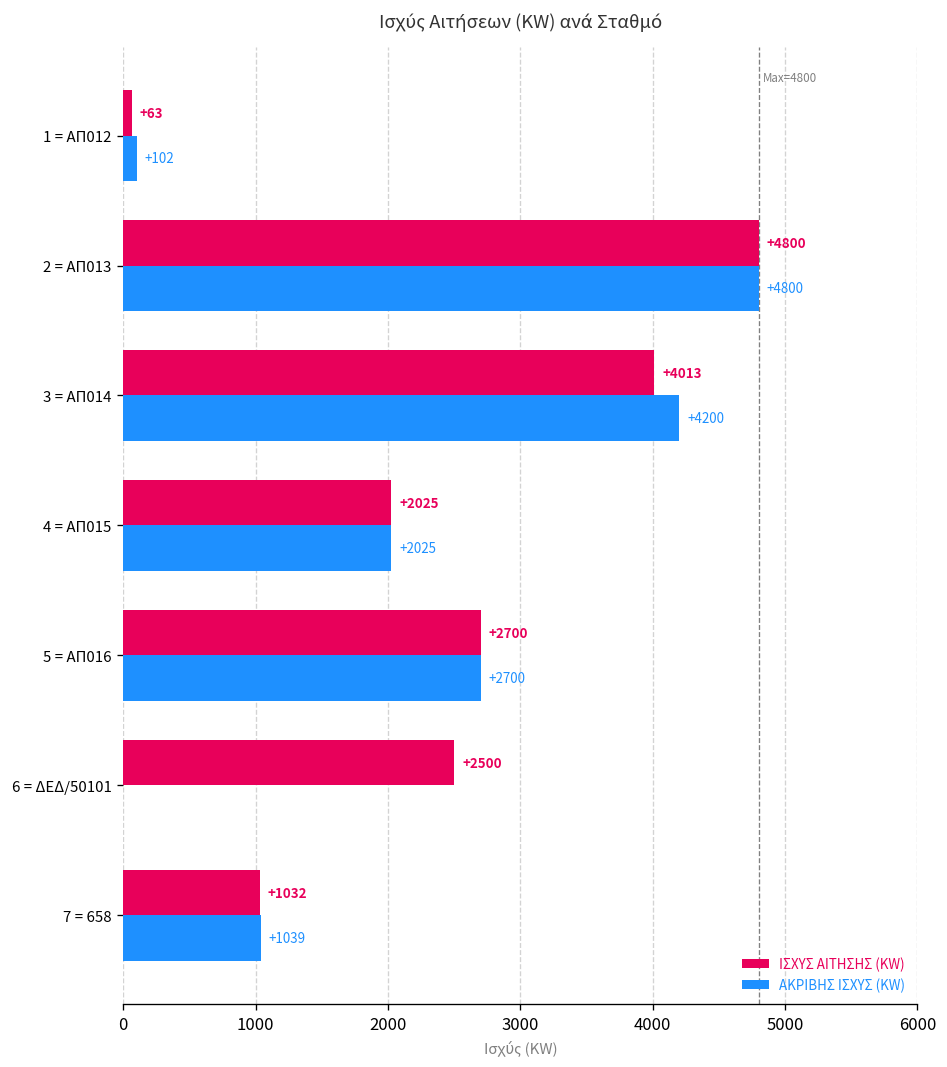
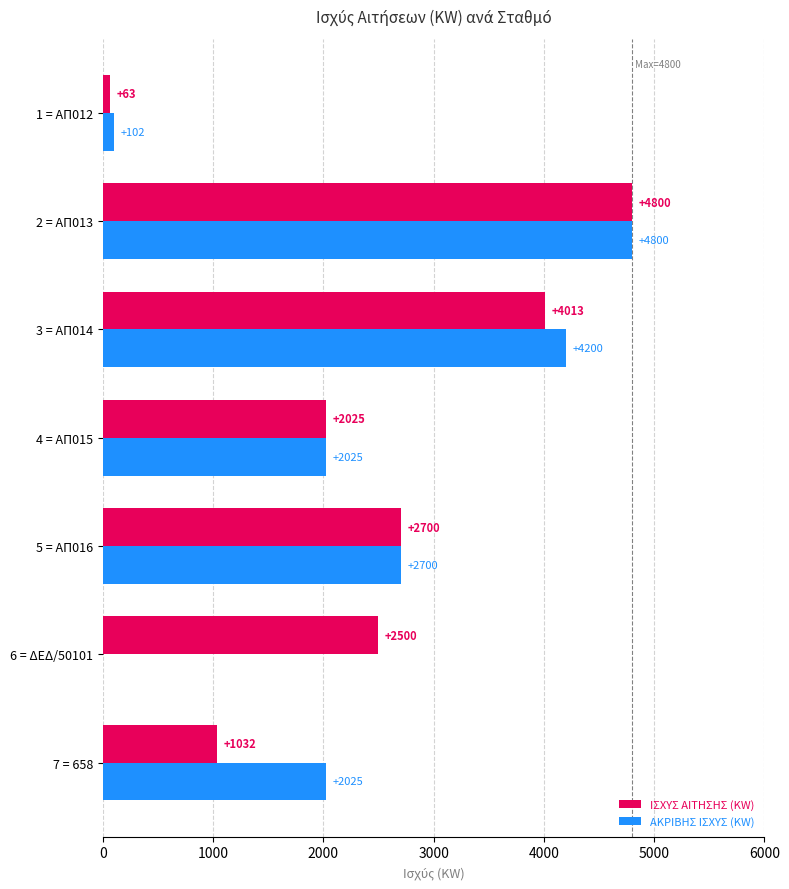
ΑΚΡΙΒΗΣ ΙΣΧΥΣ (KW), 7 = 658: +1039 -> +2025
